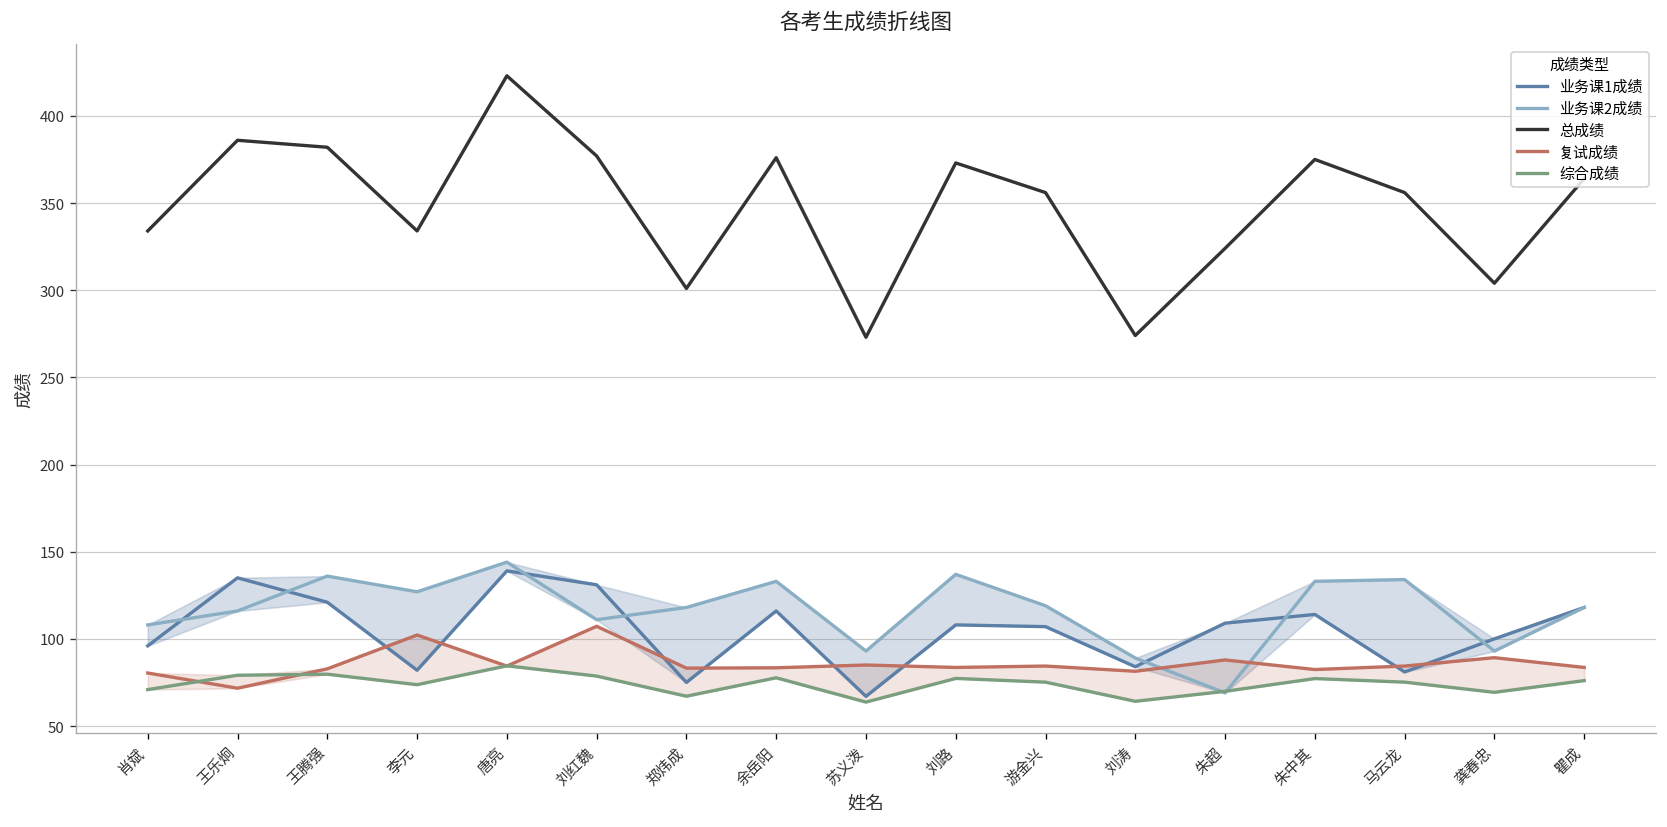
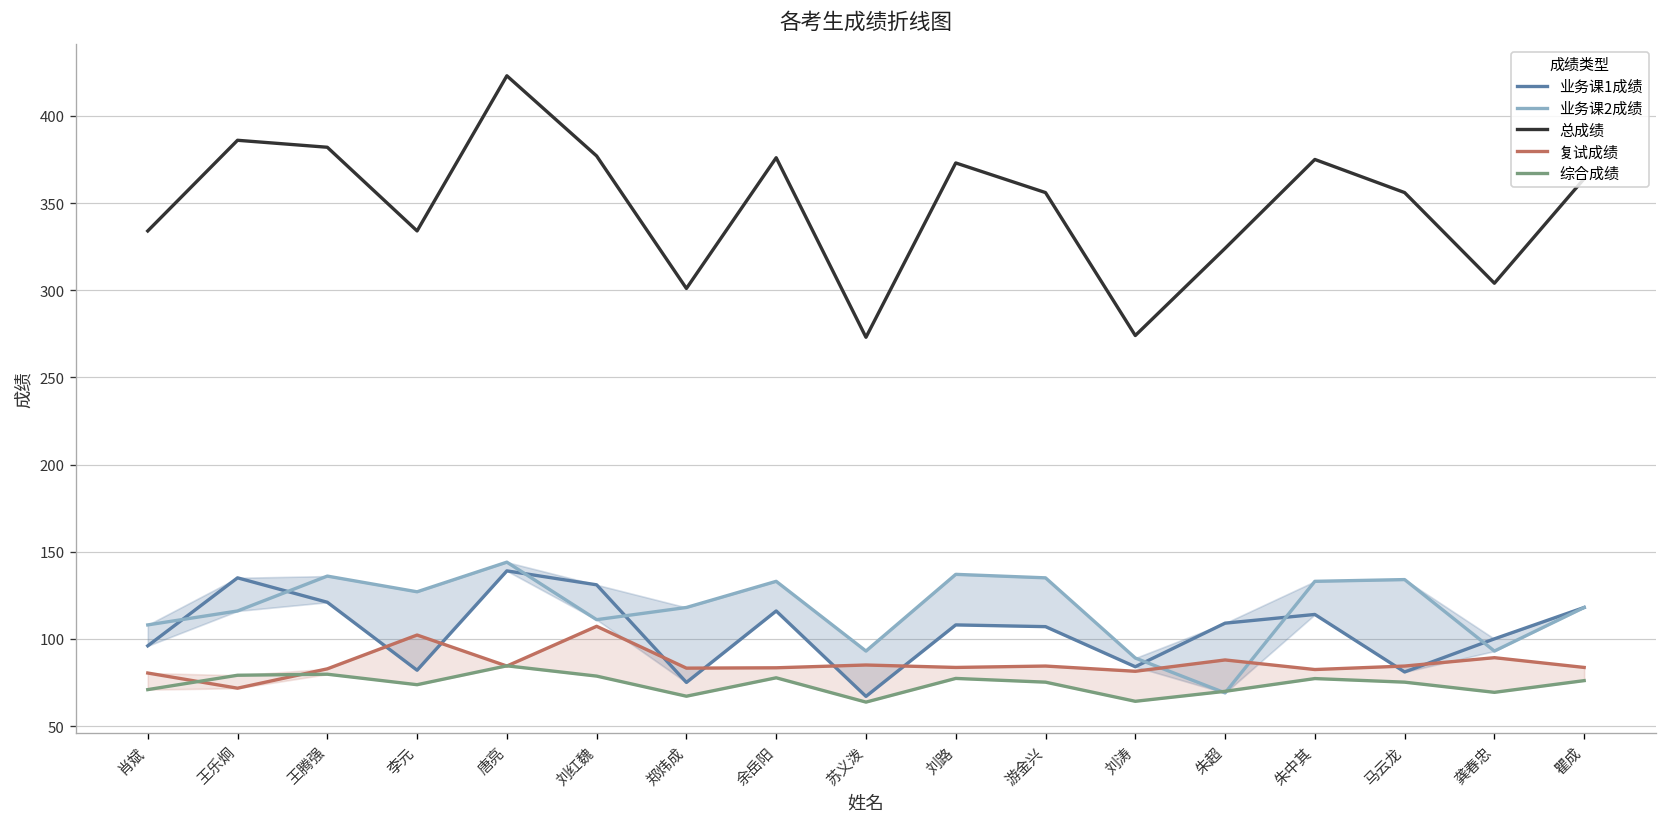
业务课2成绩, 游金兴: 119 -> 135
